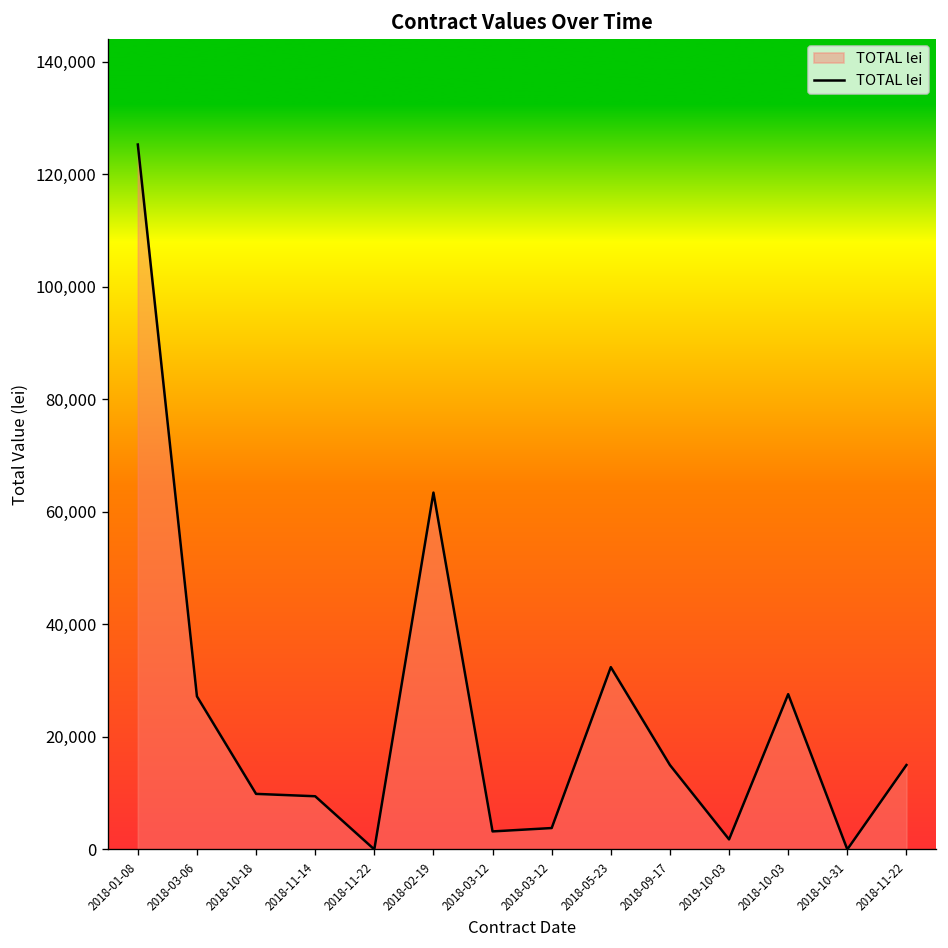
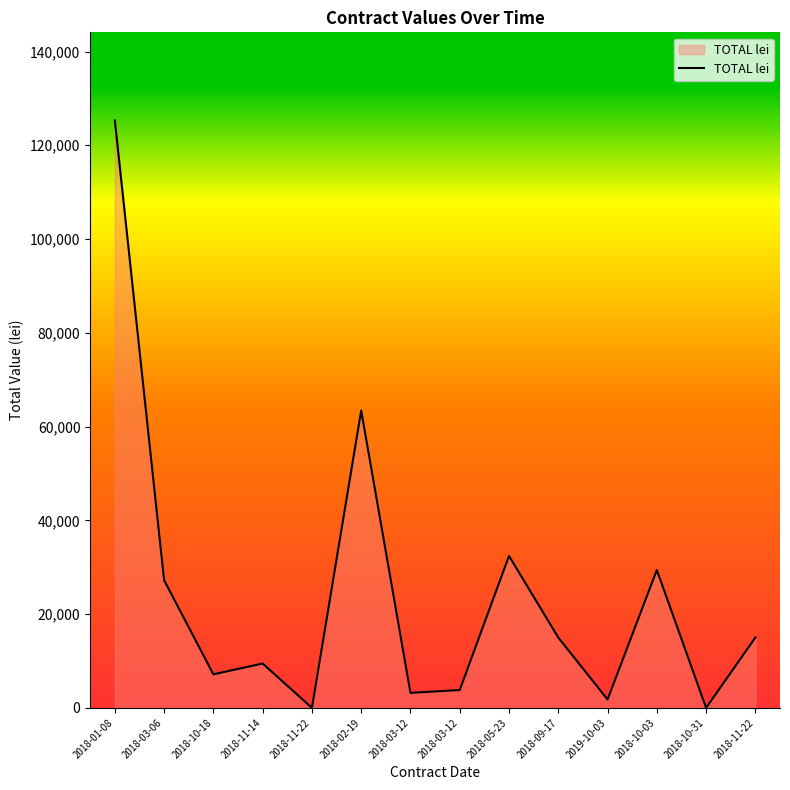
2018-10-18: 10,000 -> 7,000
2018-10-03: 28,000 -> 29,000
